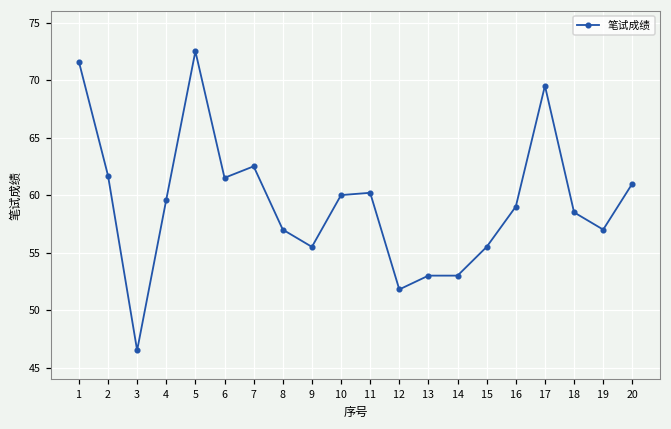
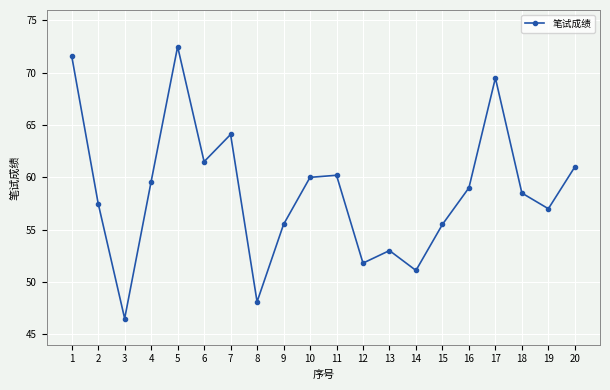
2: 61.7 -> 57.5
7: 62.5 -> 64.1
8: 57.0 -> 48.1
14: 53.0 -> 51.1
